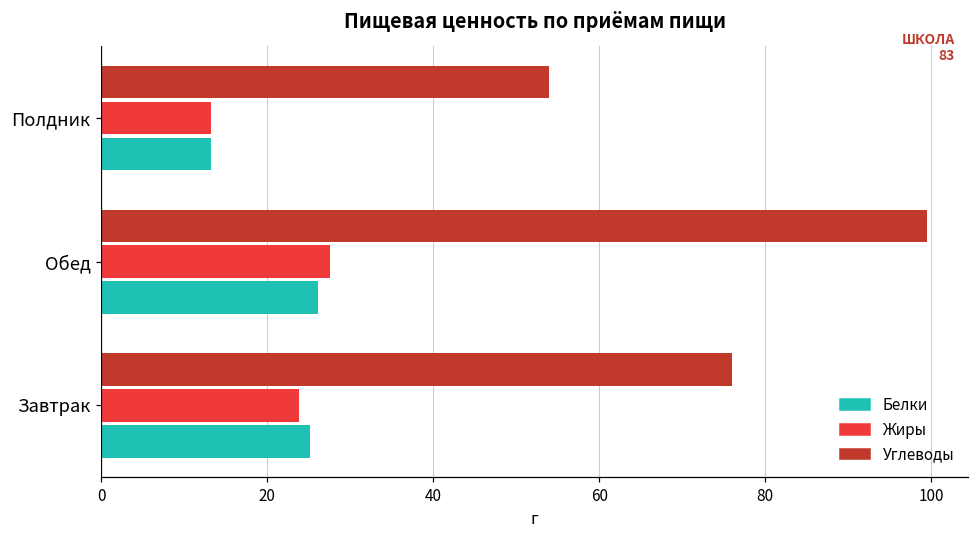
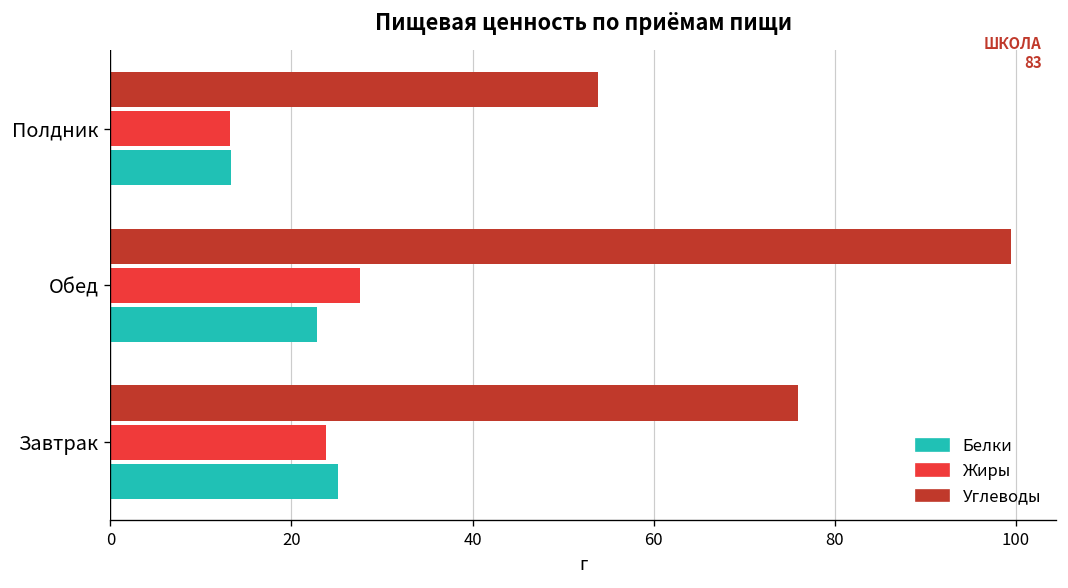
Белки, Обед: 26 -> 23
